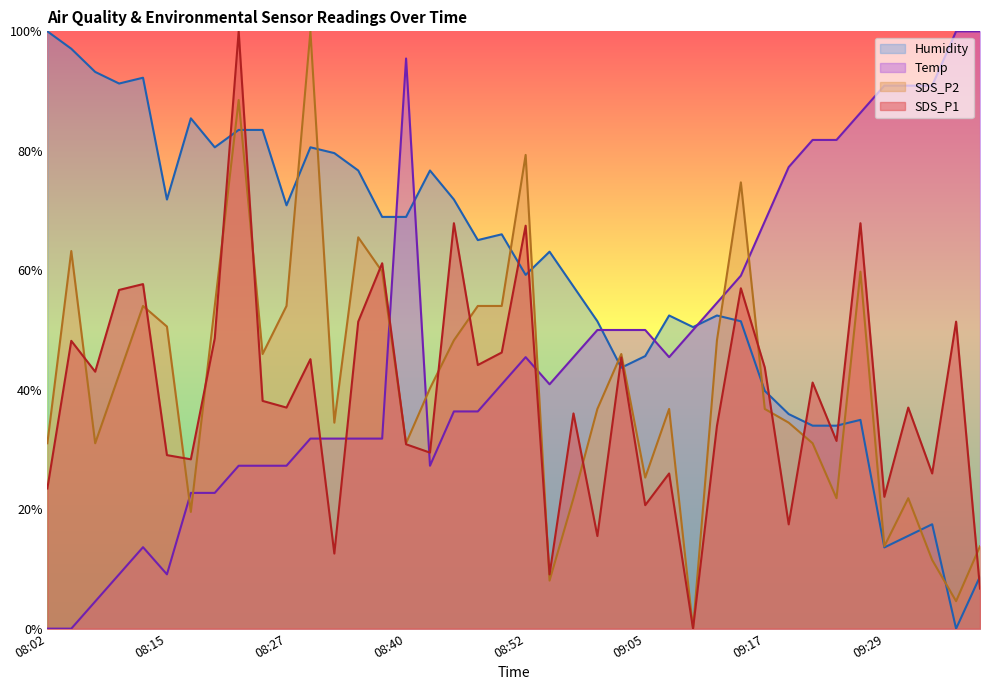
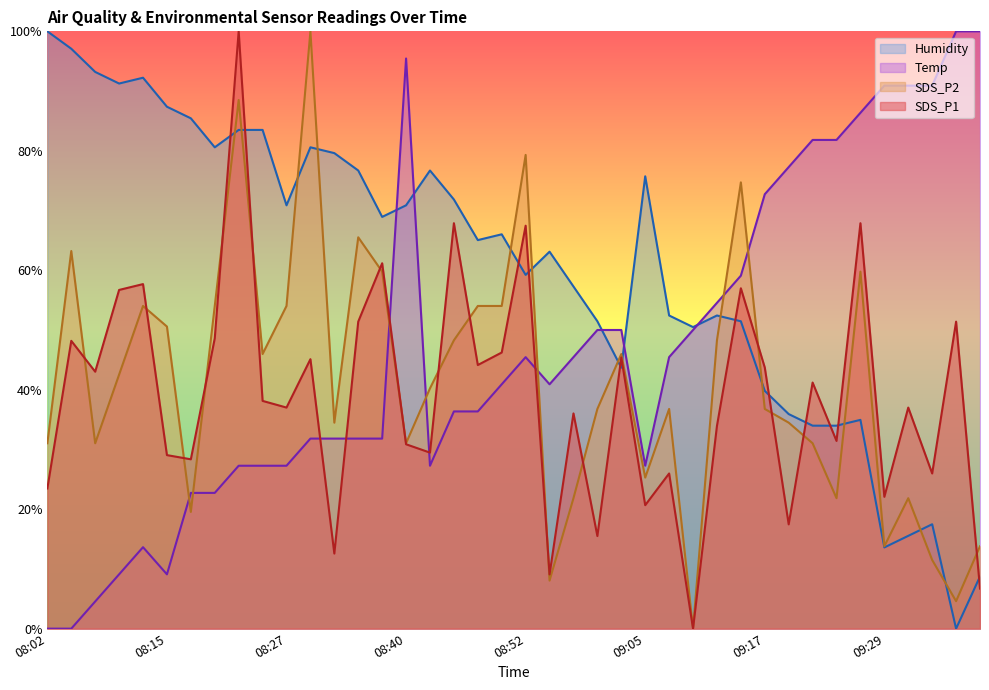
Humidity, 08:15: 72% -> 87%
Humidity, 08:40: 69% -> 71%
Humidity, 09:05: 46% -> 76%
Temp, 09:05: 50% -> 27%
Temp, 09:17: 68% -> 73%
